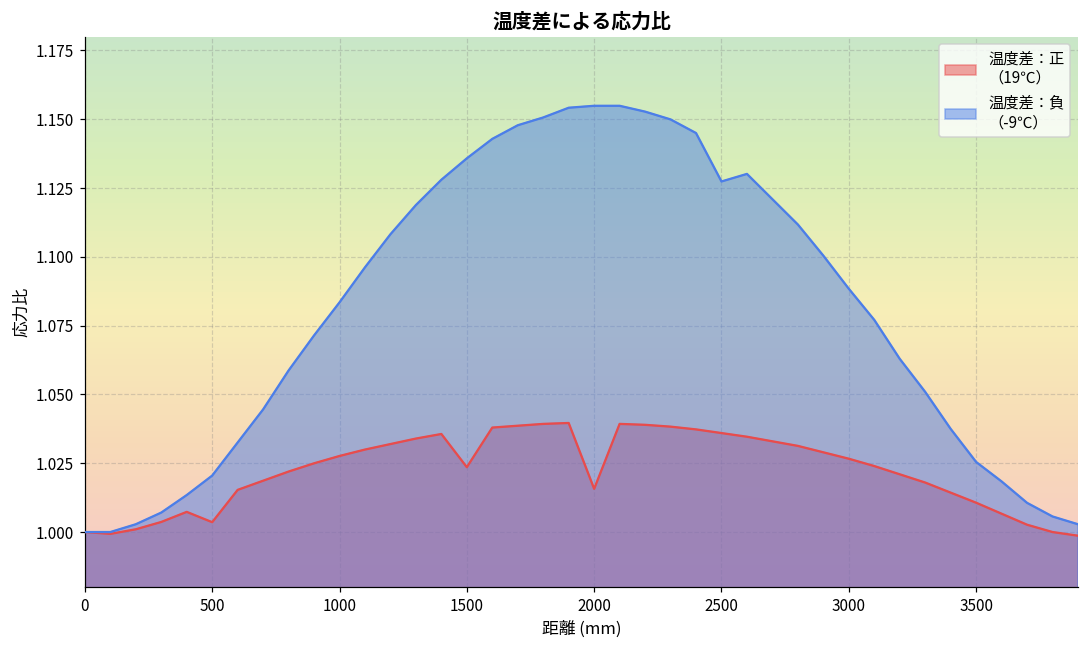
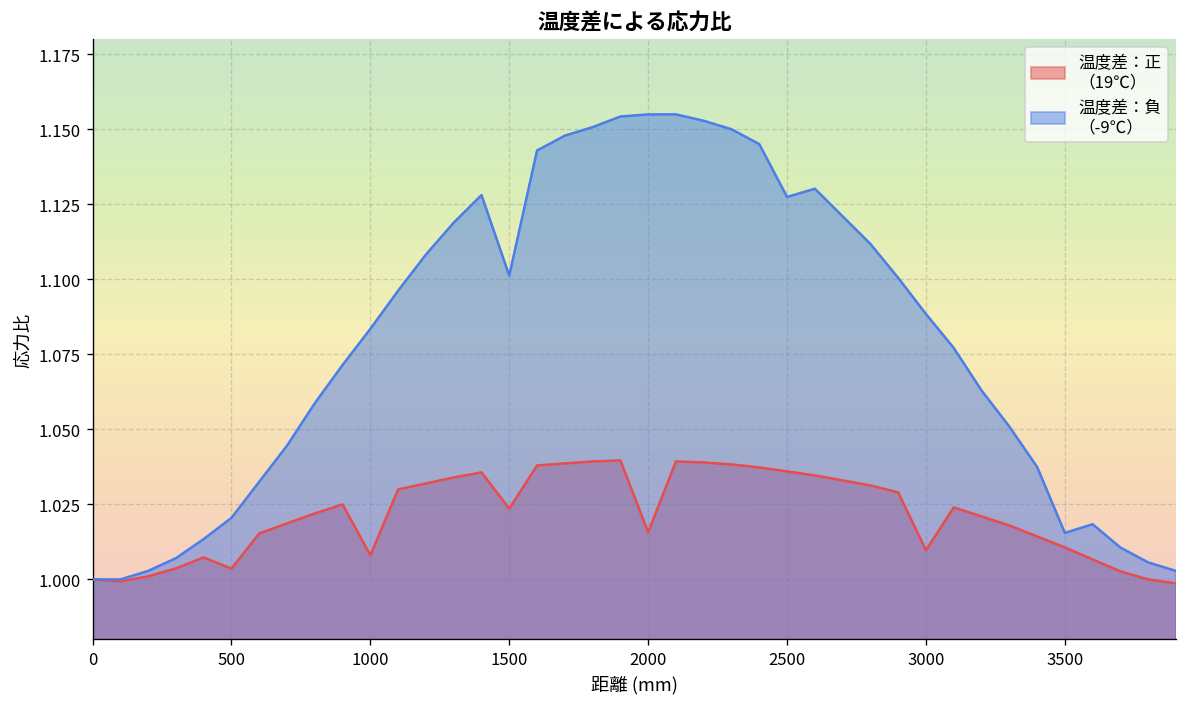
温度差：正 （19℃）, 1000: 1.028 -> 1.008
温度差：負 （-9℃）, 1500: 1.136 -> 1.101
温度差：正 （19℃）, 3000: 1.027 -> 1.010
温度差：負 （-9℃）, 3500: 1.025 -> 1.015
